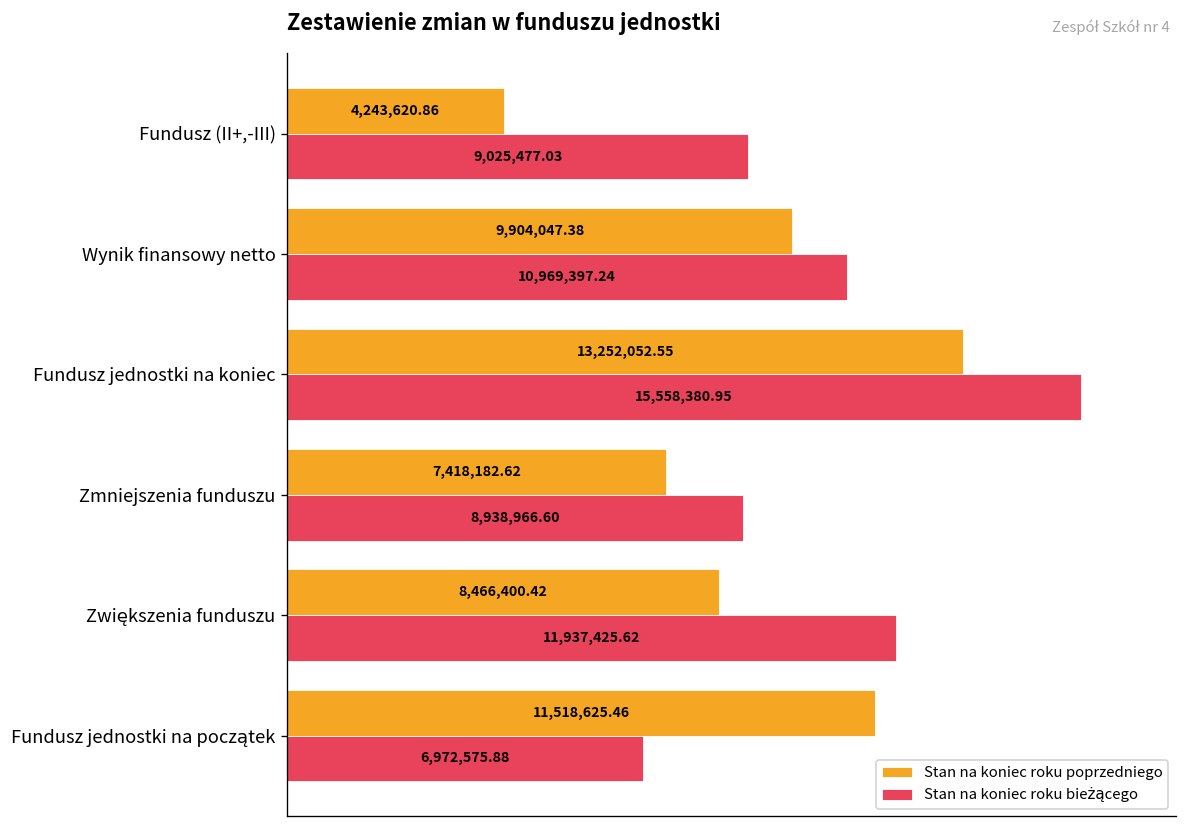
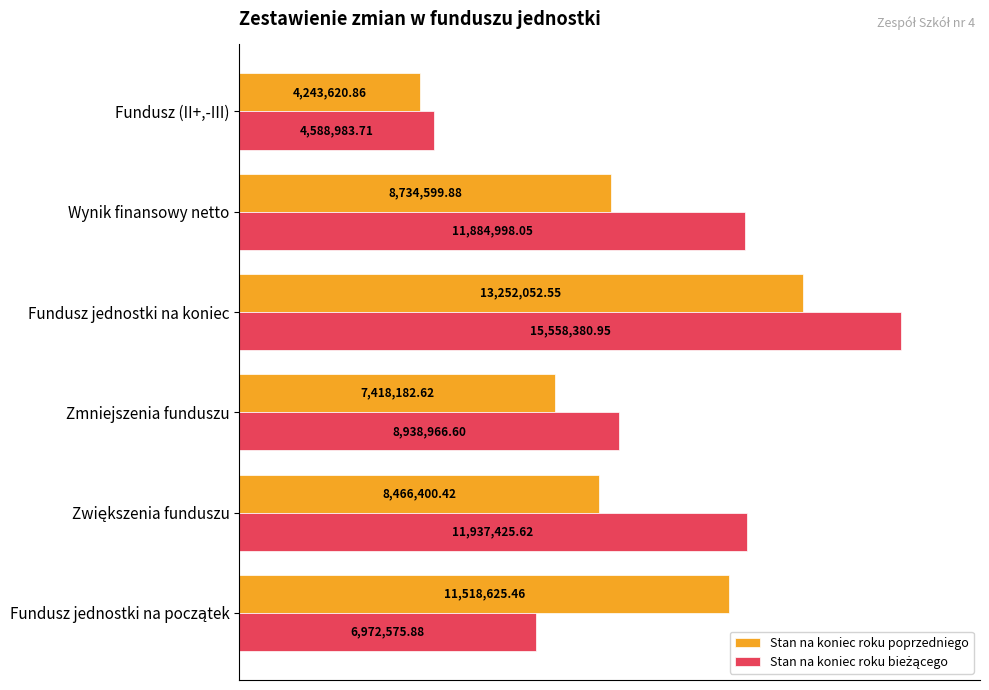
Stan na koniec roku bieżącego, Fundusz (II+,-III): 9,025,477.03 -> 4,588,983.71
Stan na koniec roku poprzedniego, Wynik finansowy netto: 9,904,047.38 -> 8,734,599.88
Stan na koniec roku bieżącego, Wynik finansowy netto: 10,969,397.24 -> 11,884,998.05
